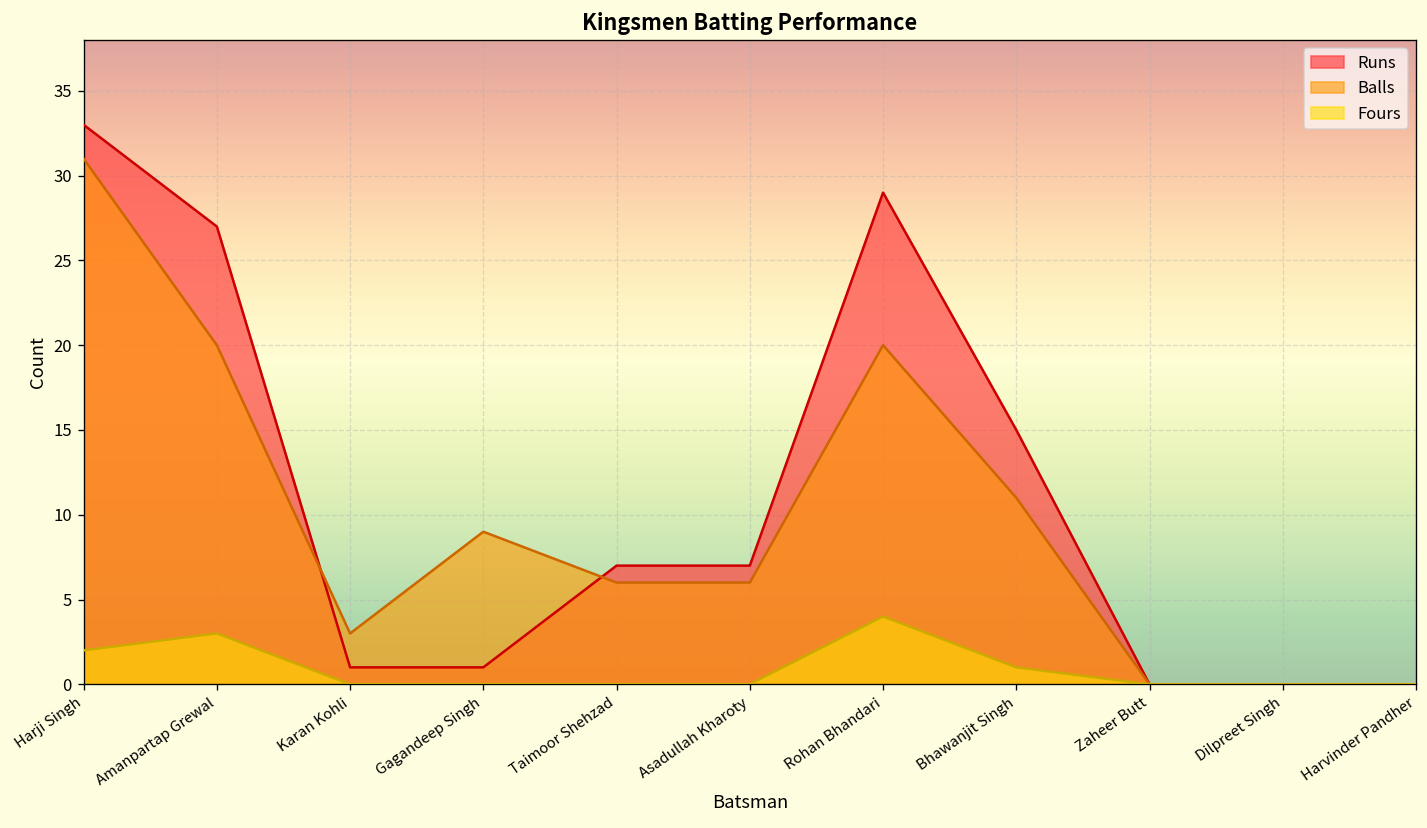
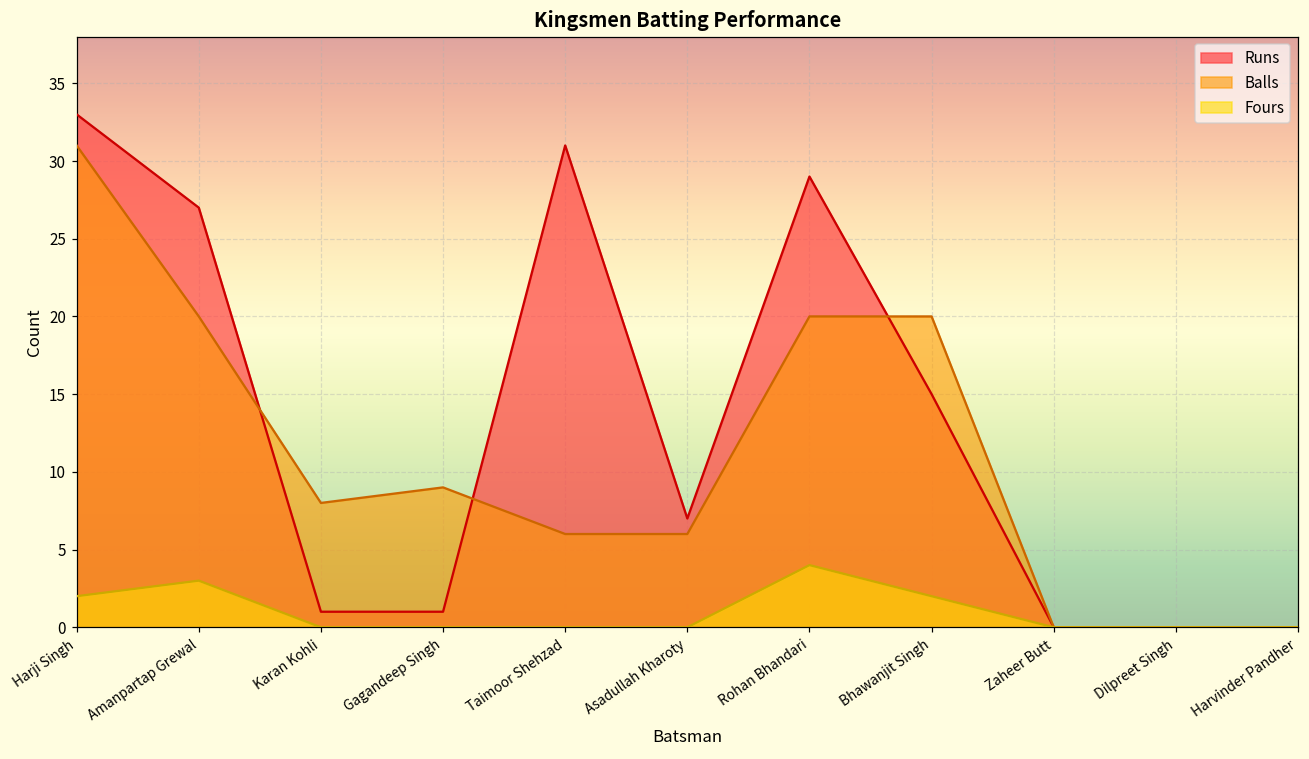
Balls, Karan Kohli: 3 -> 8
Runs, Taimoor Shehzad: 7 -> 31
Balls, Bhawanjit Singh: 11 -> 20
Fours, Bhawanjit Singh: 1 -> 2
